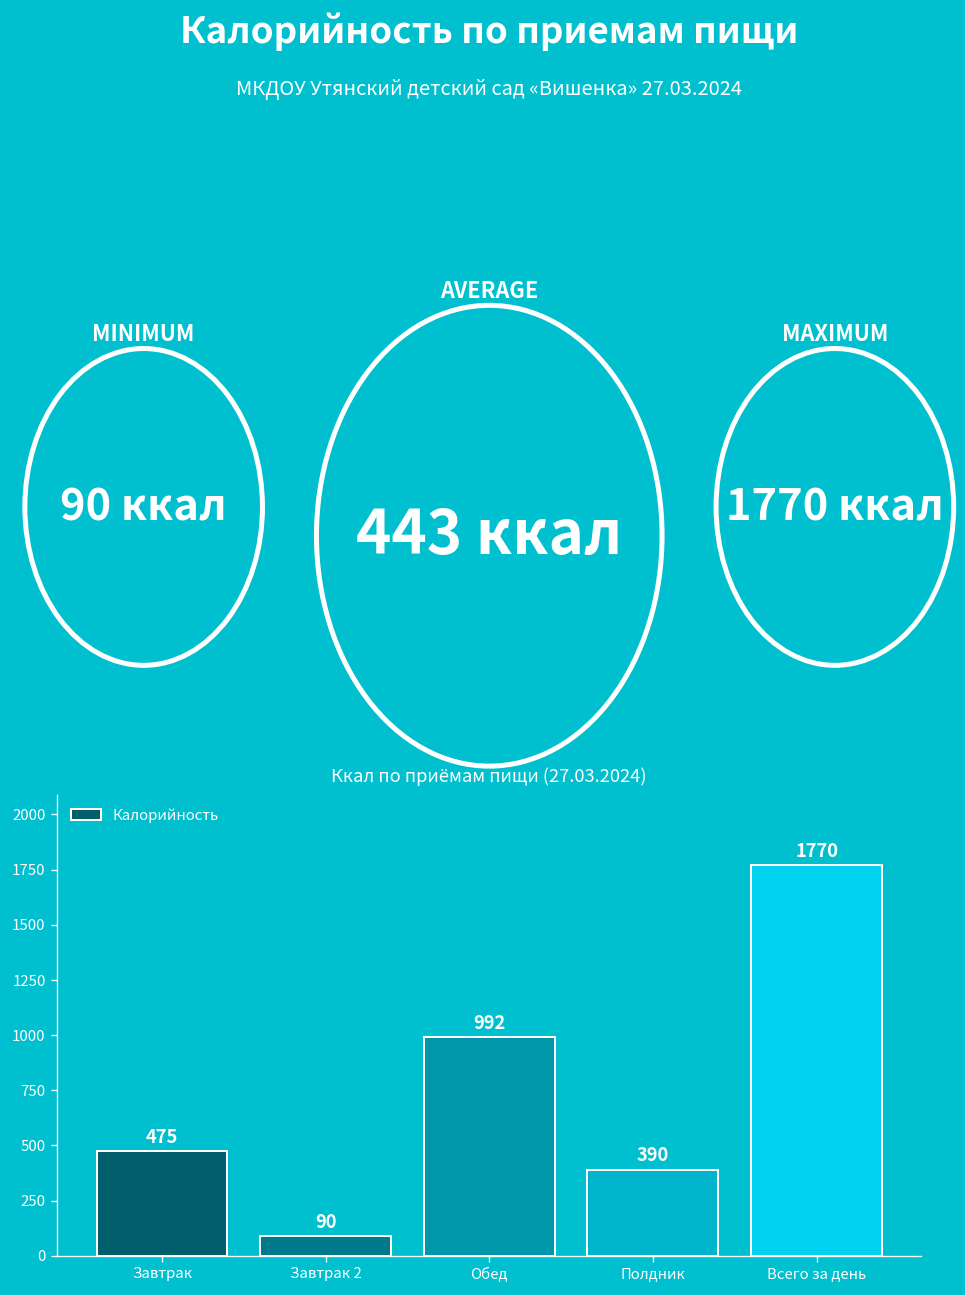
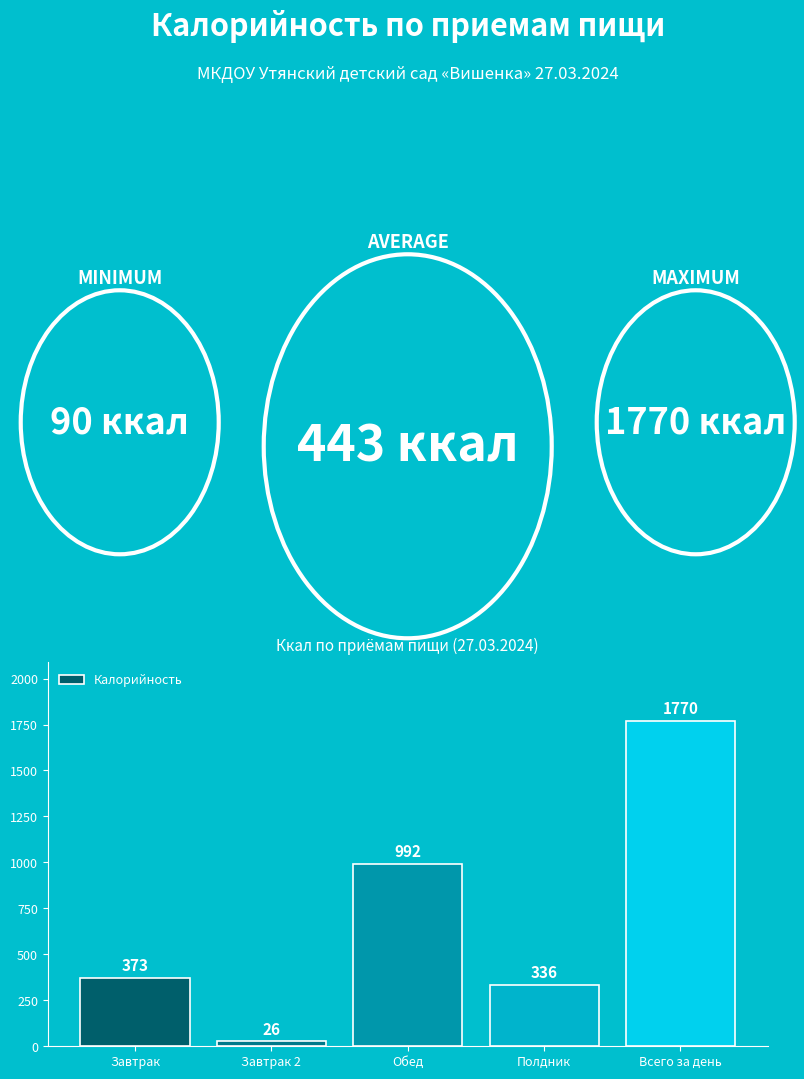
Завтрак: 475 -> 373
Завтрак 2: 90 -> 26
Полдник: 390 -> 336
